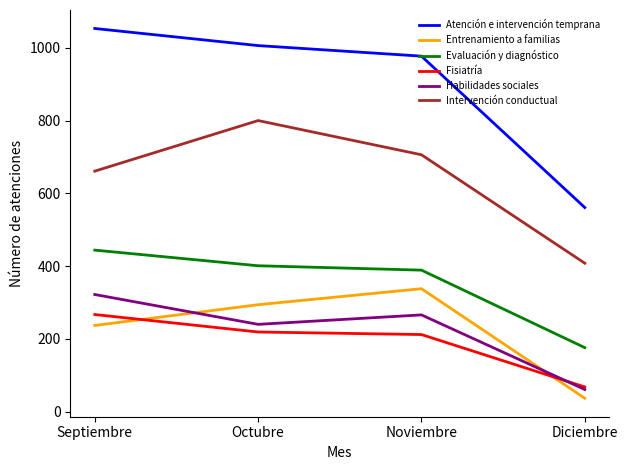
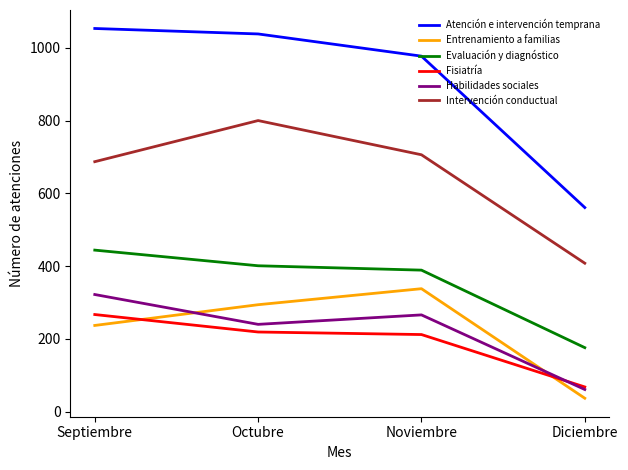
Intervención conductual, Septiembre: 660 -> 690
Atención e intervención temprana, Octubre: 1010 -> 1040
